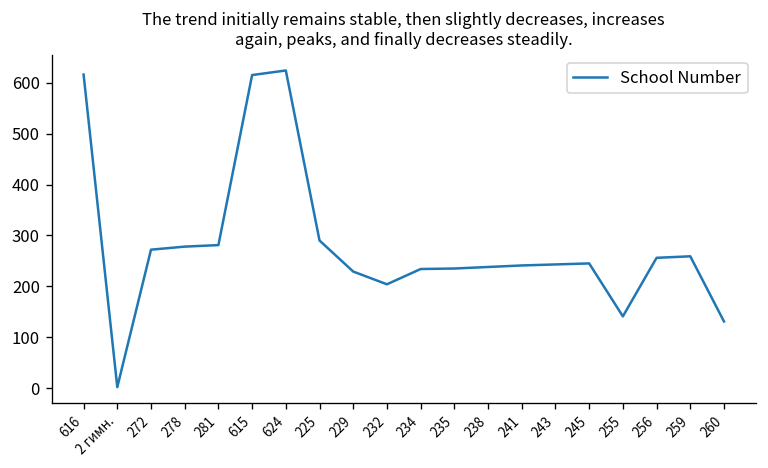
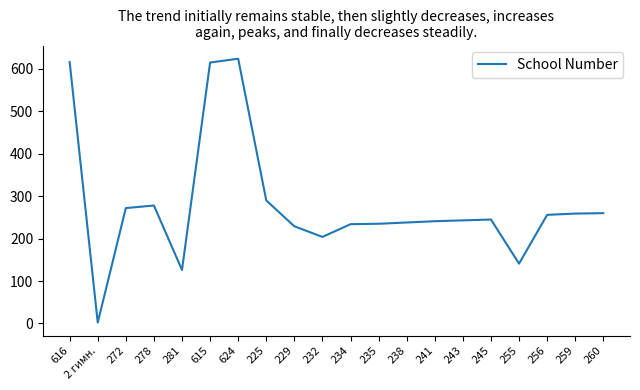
281: 280 -> 130
260: 130 -> 260
